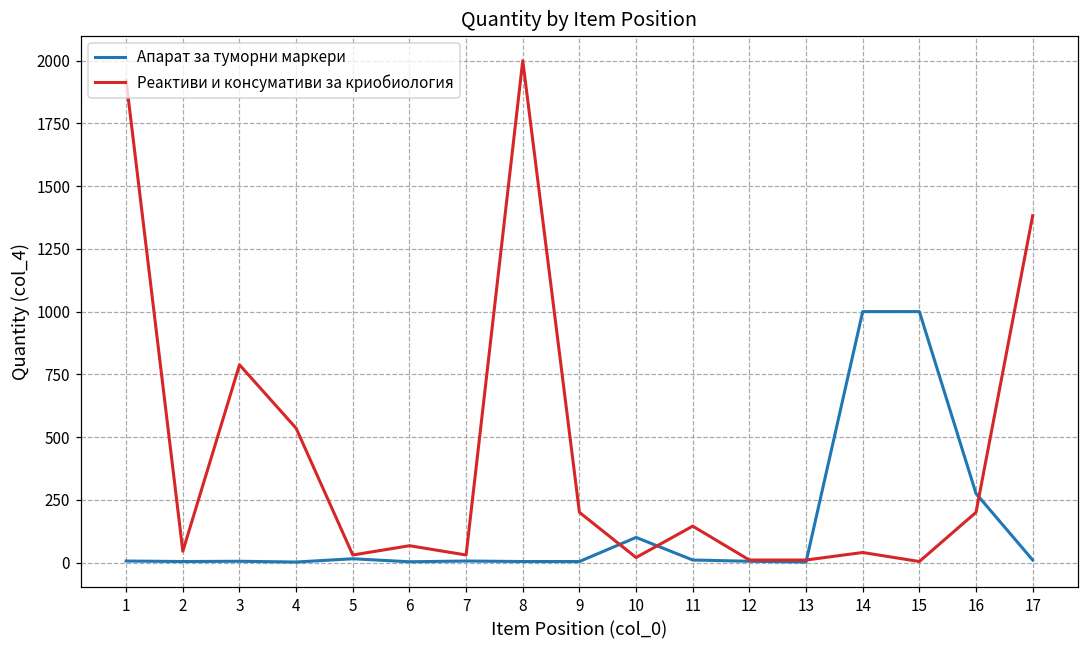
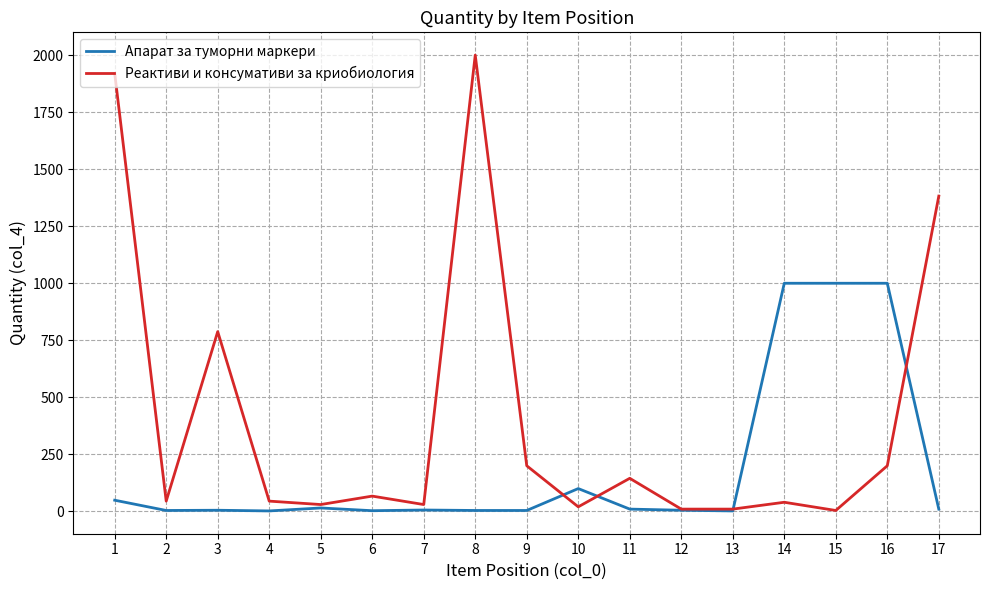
Апарат за туморни маркери, 1: 10 -> 50
Реактиви и консумативи за криобиология, 4: 540 -> 50
Апарат за туморни маркери, 16: 280 -> 1000
